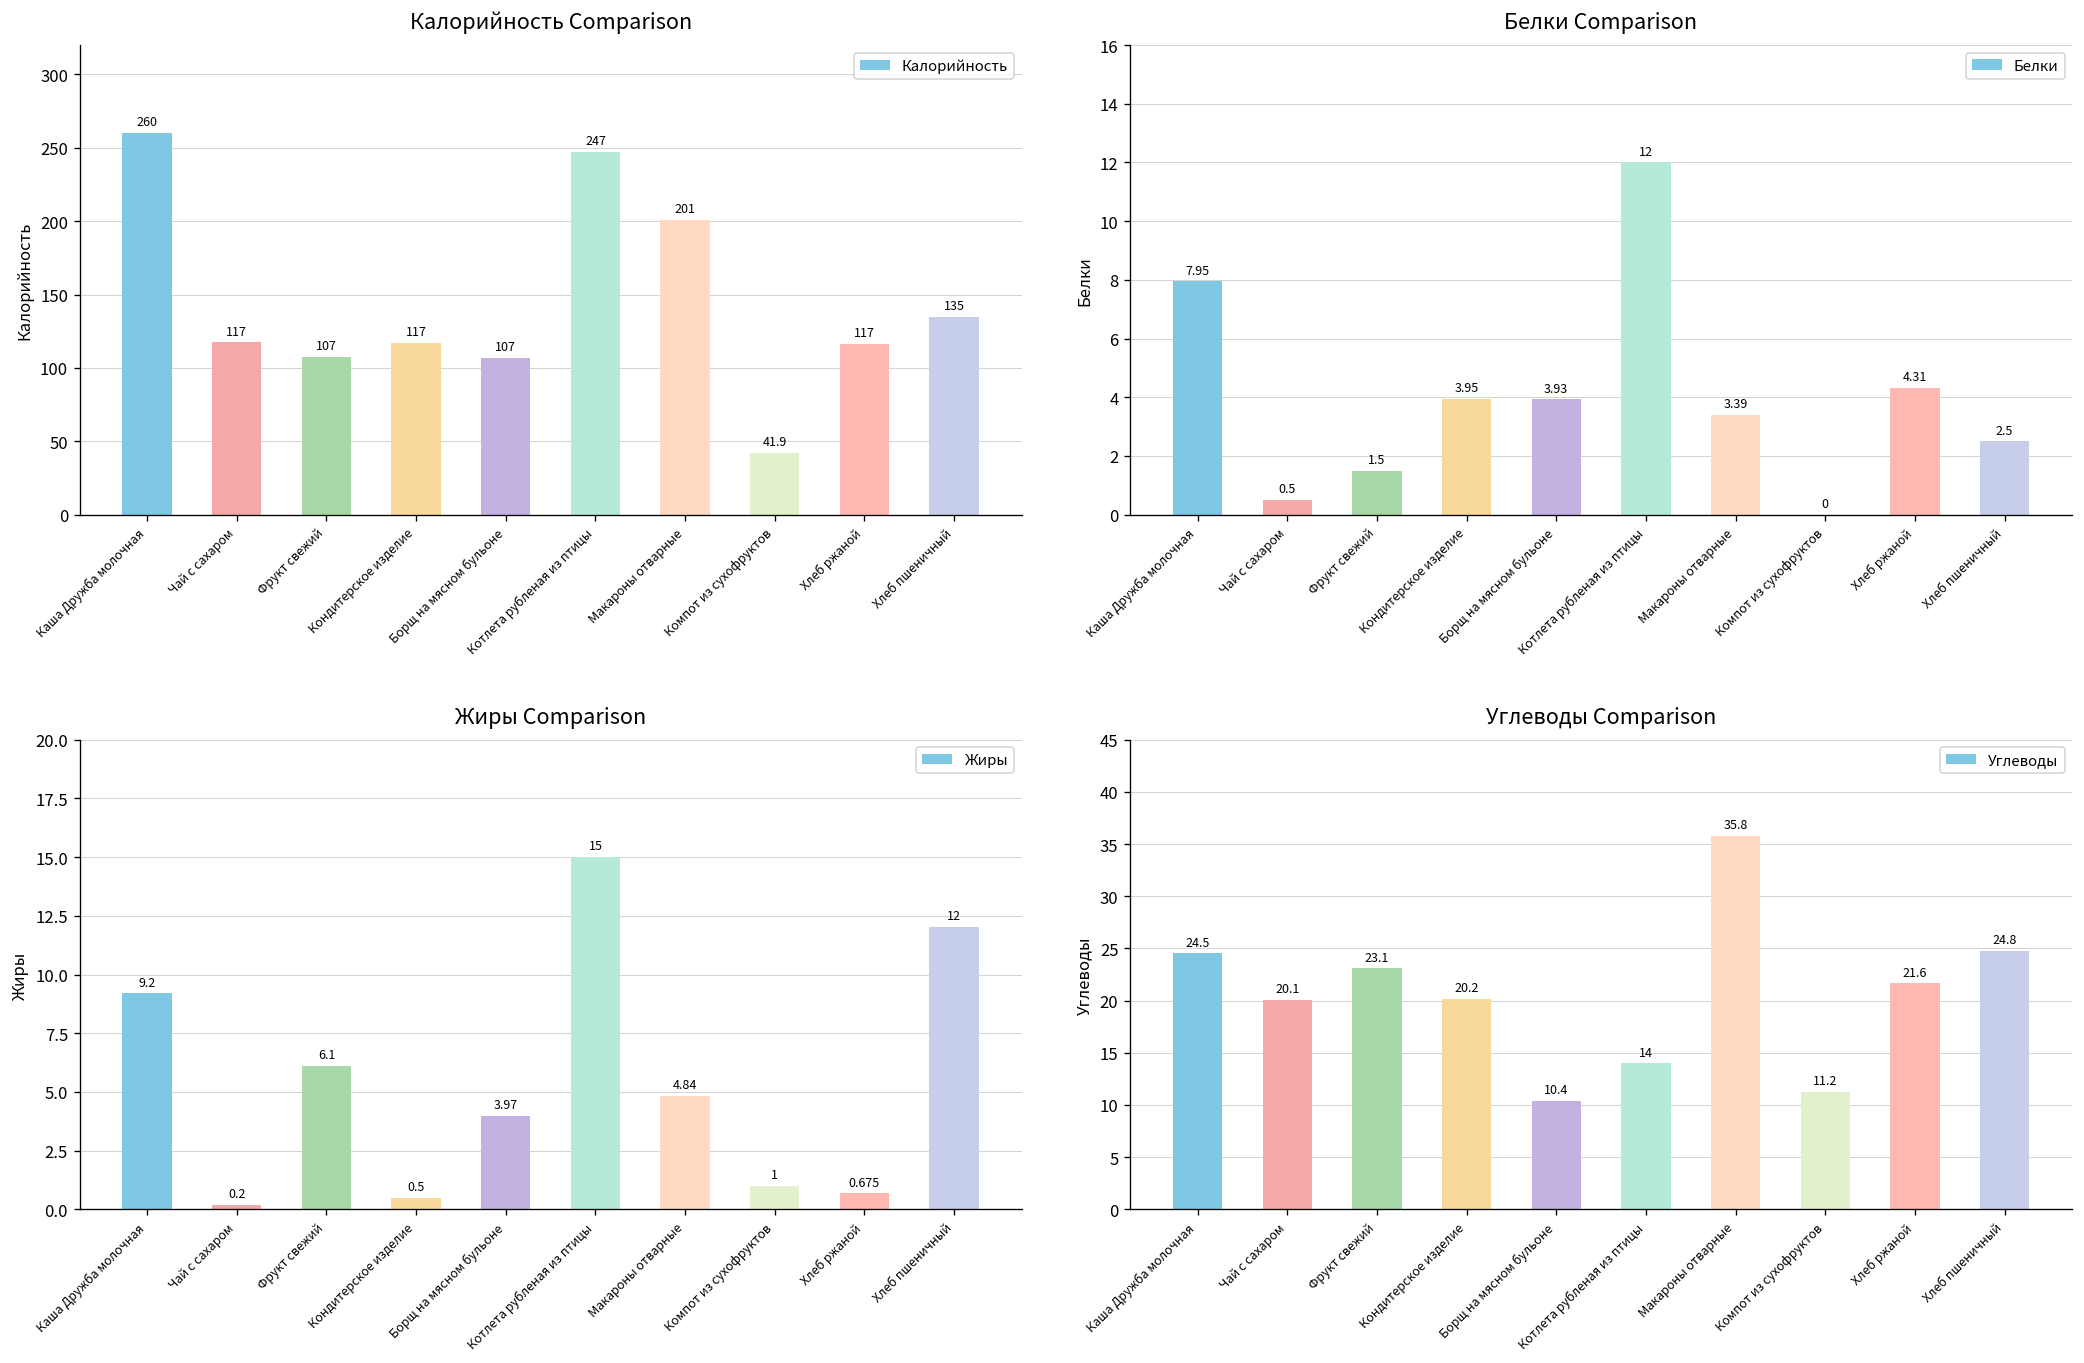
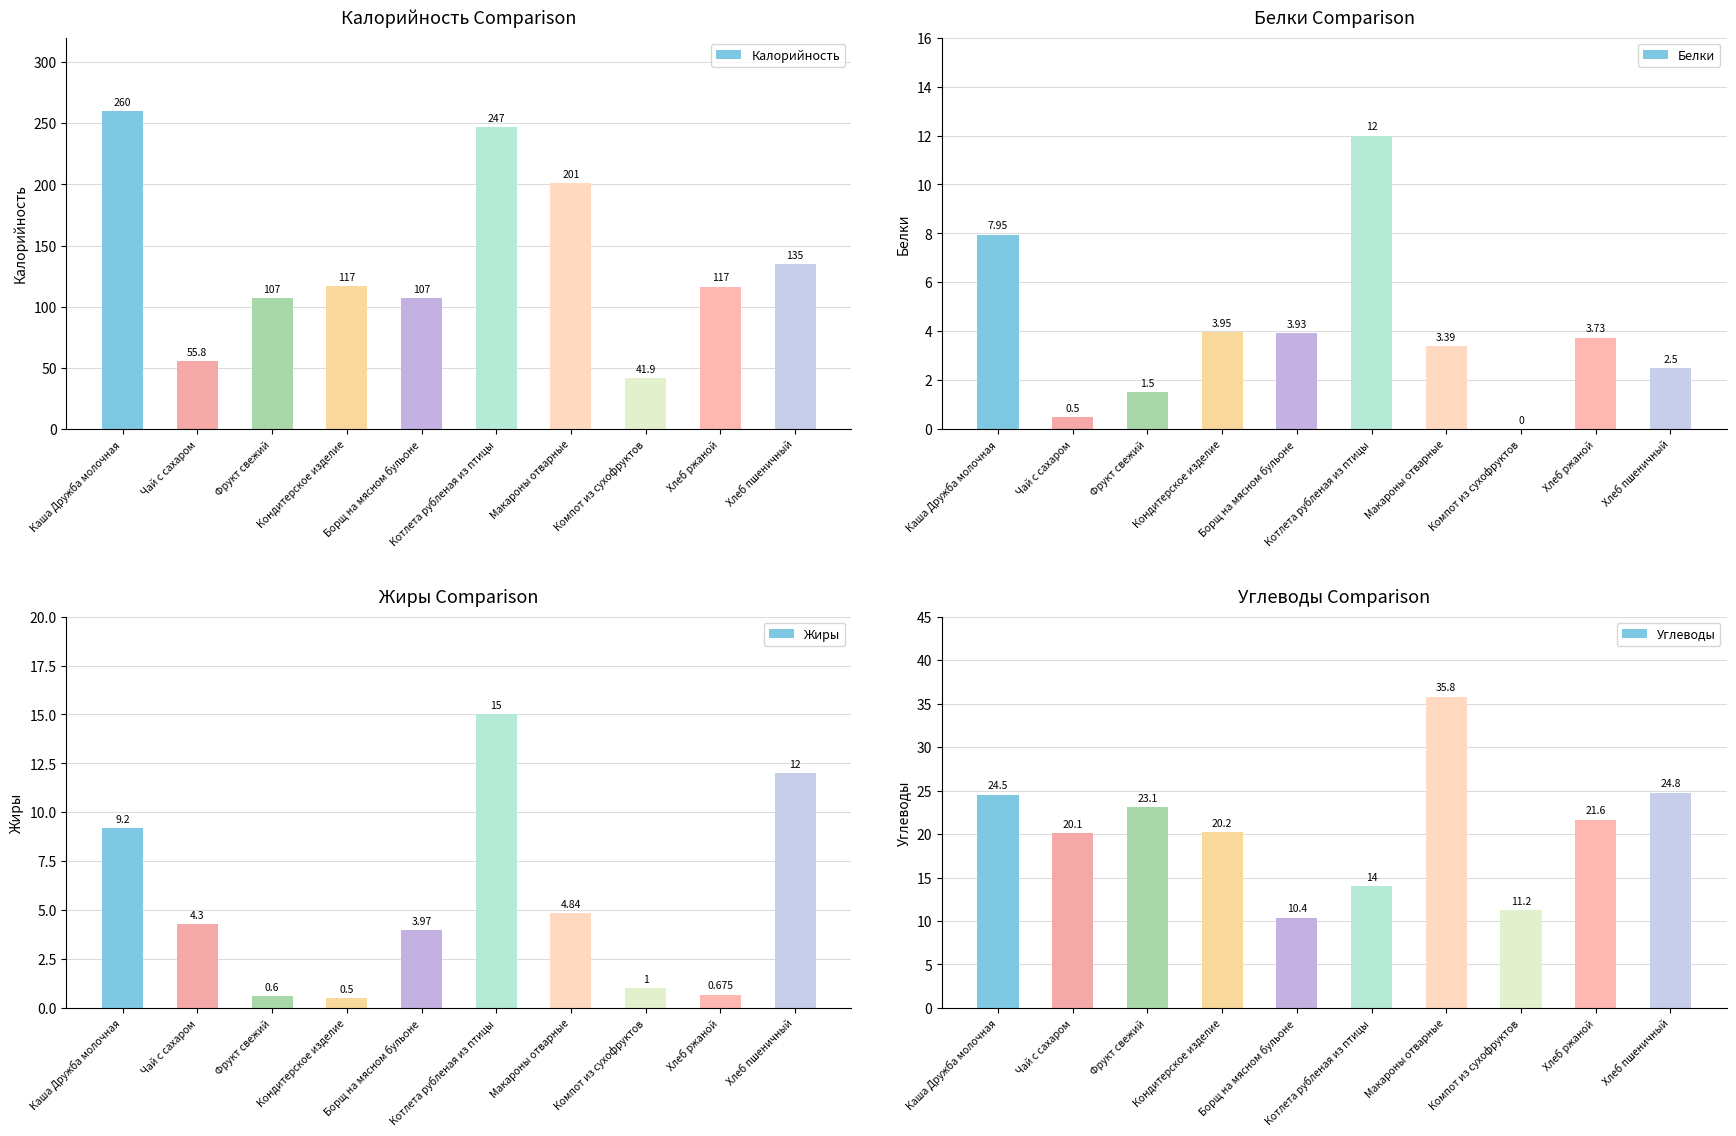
Калорийность Comparison, Чай с сахаром: 117 -> 55.8
Белки Comparison, Хлеб ржаной: 4.31 -> 3.73
Жиры Comparison, Чай с сахаром: 0.2 -> 4.3
Жиры Comparison, Фрукт свежий: 6.1 -> 0.6
